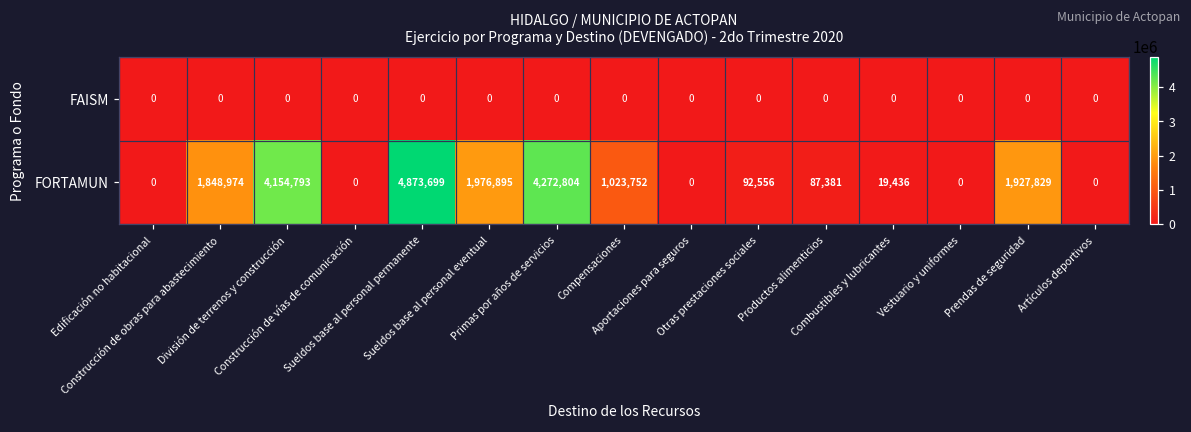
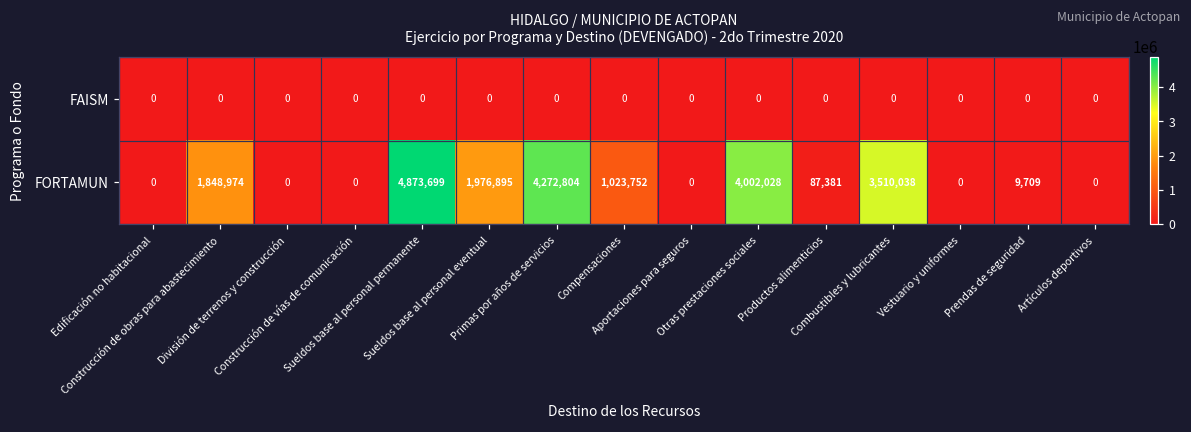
FORTAMUN, División de terrenos y construcción: 4,154,793 -> 0
FORTAMUN, Otras prestaciones sociales: 92,556 -> 4,002,028
FORTAMUN, Combustibles y lubricantes: 19,436 -> 3,510,038
FORTAMUN, Prendas de seguridad: 1,927,829 -> 9,709
